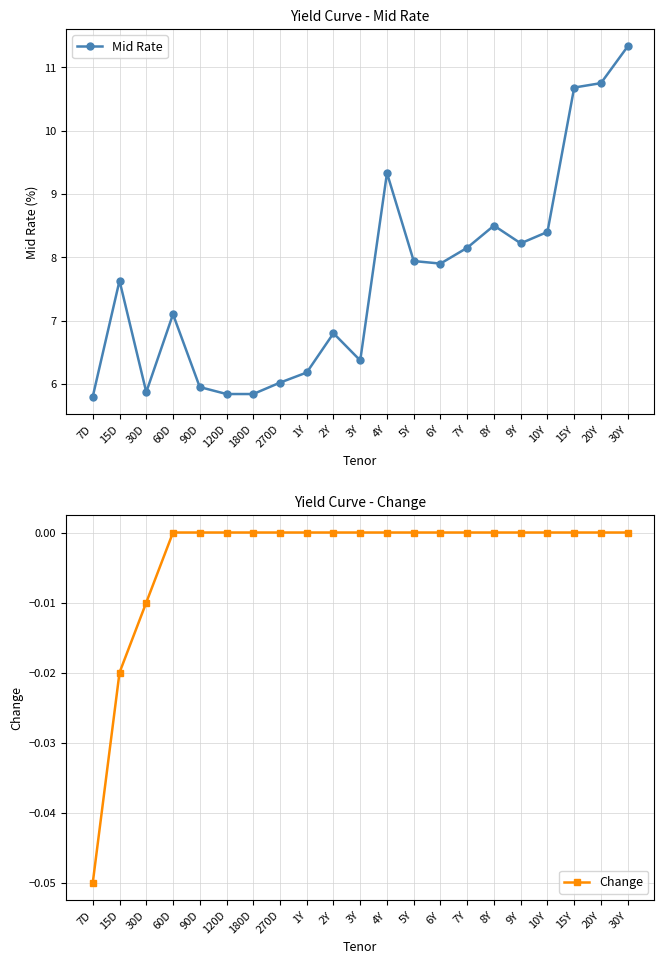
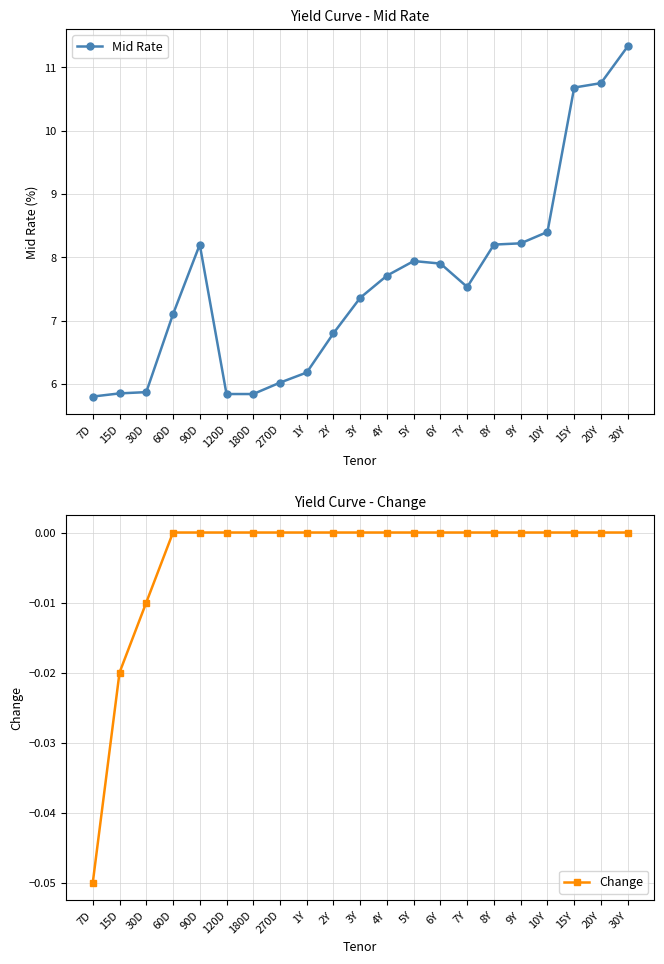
Yield Curve - Mid Rate, 15D: 7.6 -> 5.9
Yield Curve - Mid Rate, 90D: 6.0 -> 8.2
Yield Curve - Mid Rate, 3Y: 6.4 -> 7.4
Yield Curve - Mid Rate, 4Y: 9.3 -> 7.7
Yield Curve - Mid Rate, 7Y: 8.2 -> 7.5
Yield Curve - Mid Rate, 8Y: 8.5 -> 8.2
